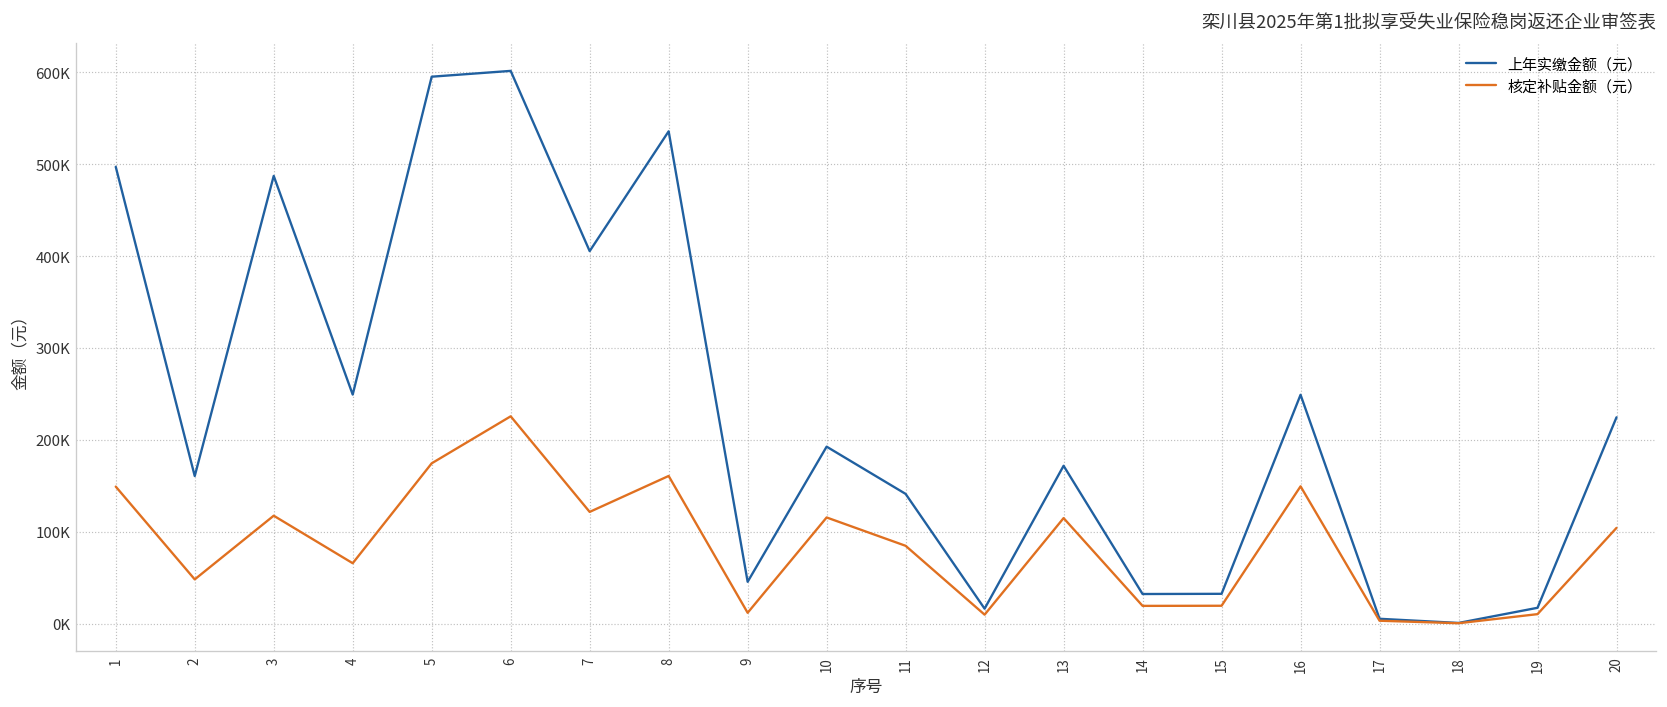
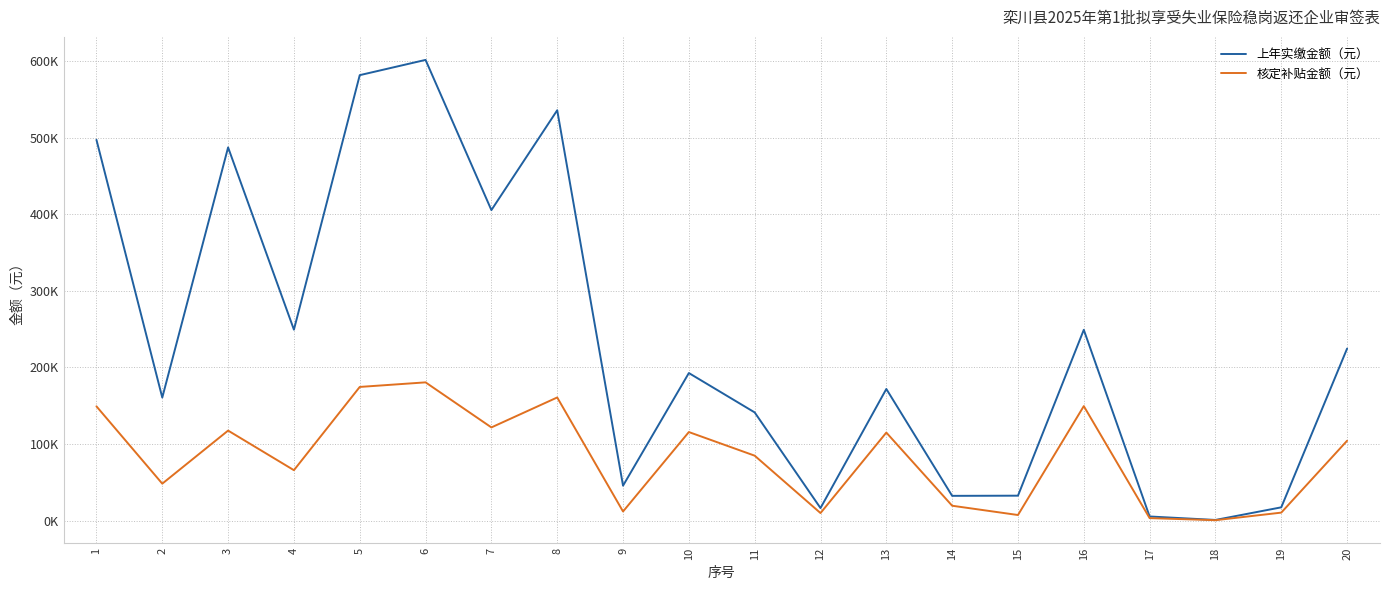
上年实缴金额（元）, 5: 600000 -> 580000
核定补贴金额（元）, 6: 230000 -> 180000
核定补贴金额（元）, 15: 20000 -> 10000
